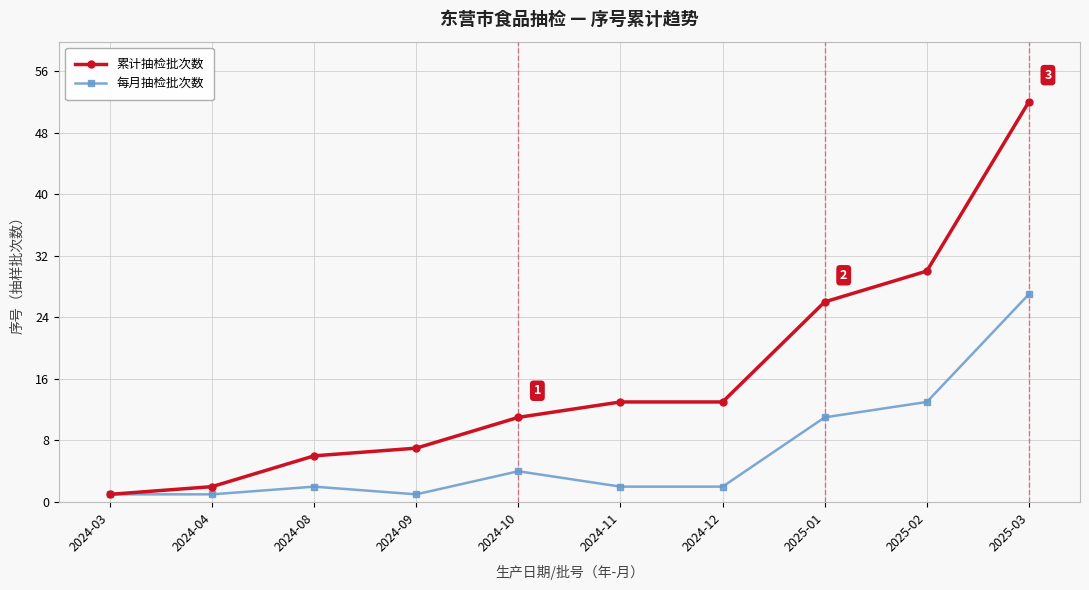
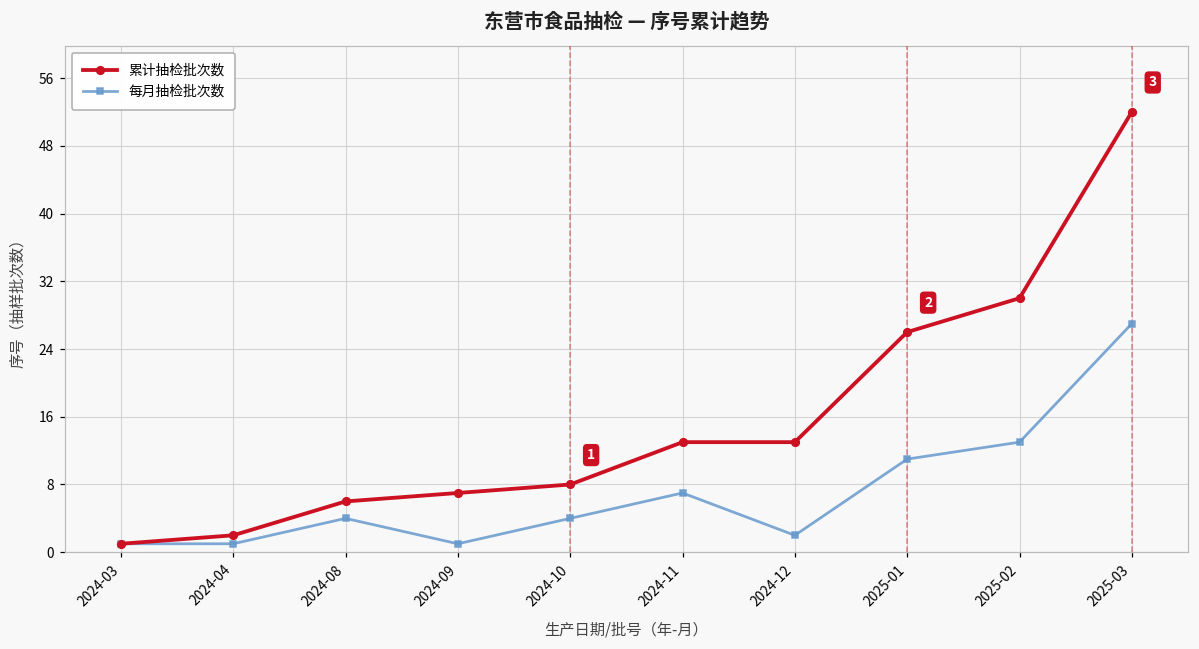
每月抽检批次数, 2024-08: 2 -> 4
累计抽检批次数, 2024-10: 11 -> 8
每月抽检批次数, 2024-11: 2 -> 7
